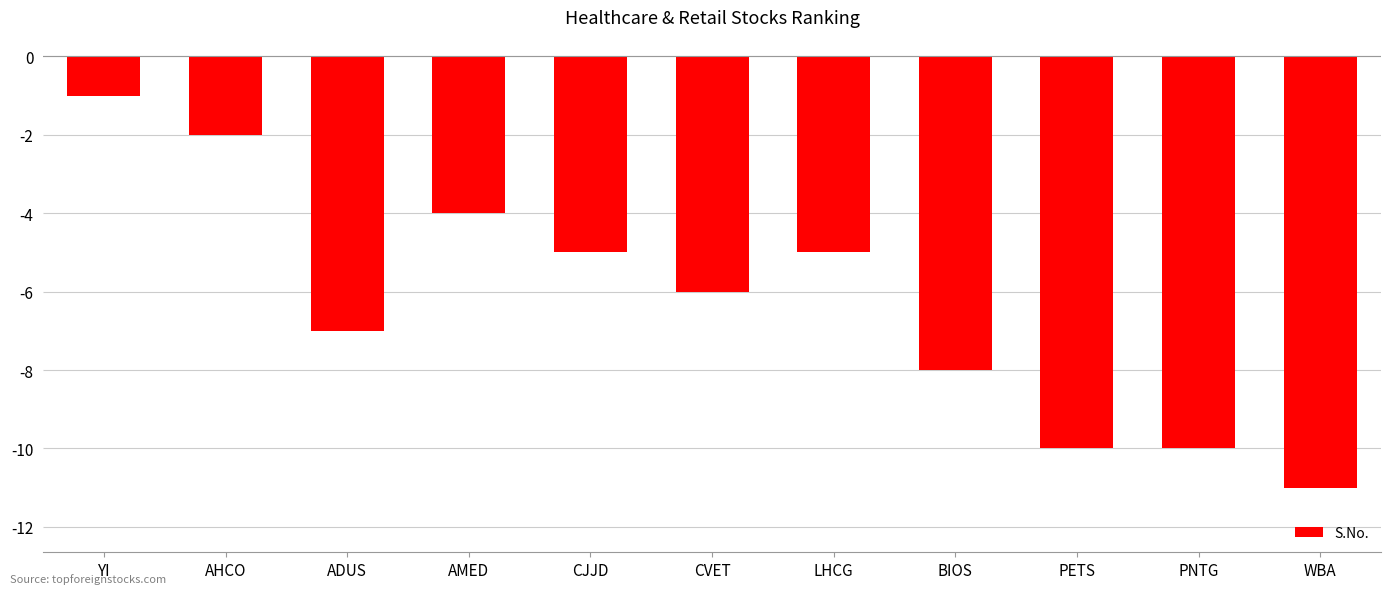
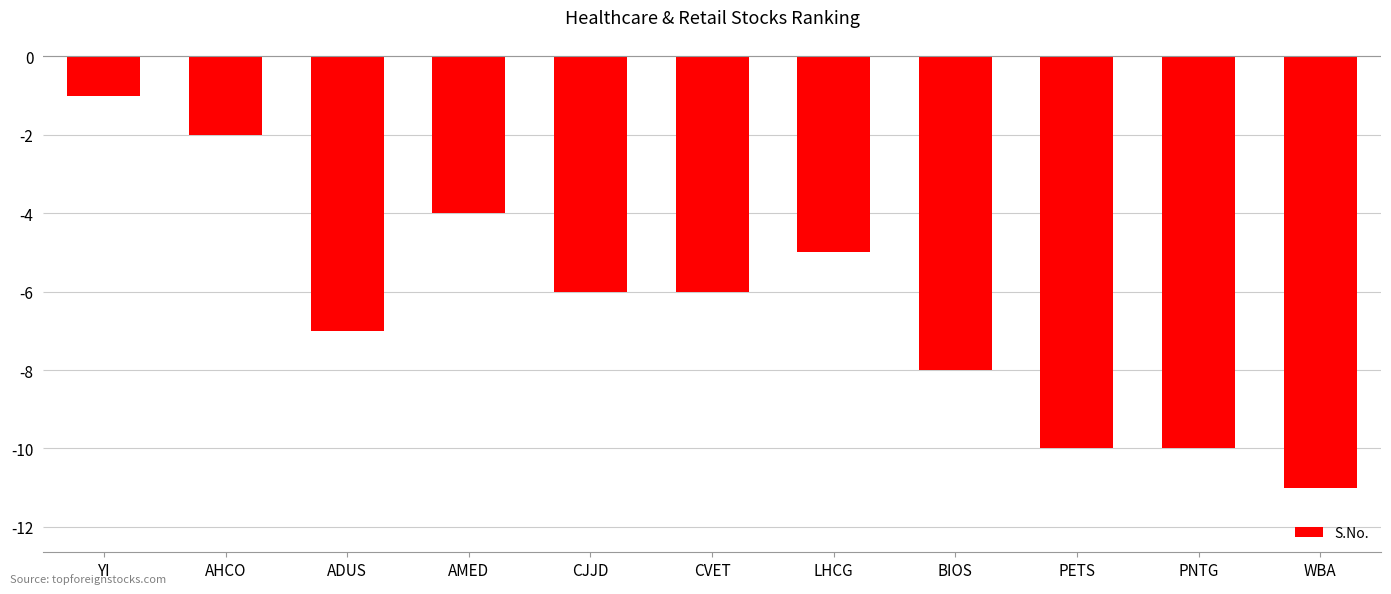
CJJD: -5.0 -> -6.0
